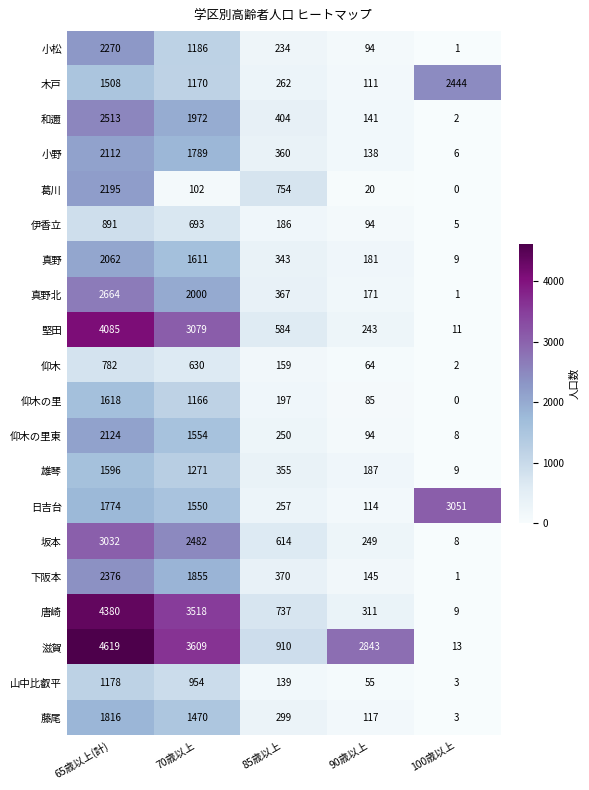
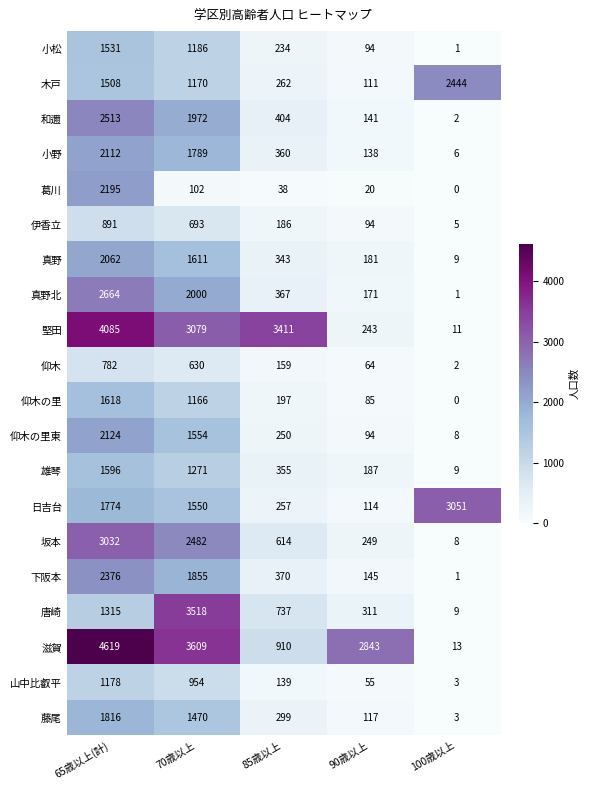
小松, 65歳以上(計): 2270 -> 1531
葛川, 85歳以上: 754 -> 38
堅田, 85歳以上: 584 -> 3411
唐崎, 65歳以上(計): 4380 -> 1315
